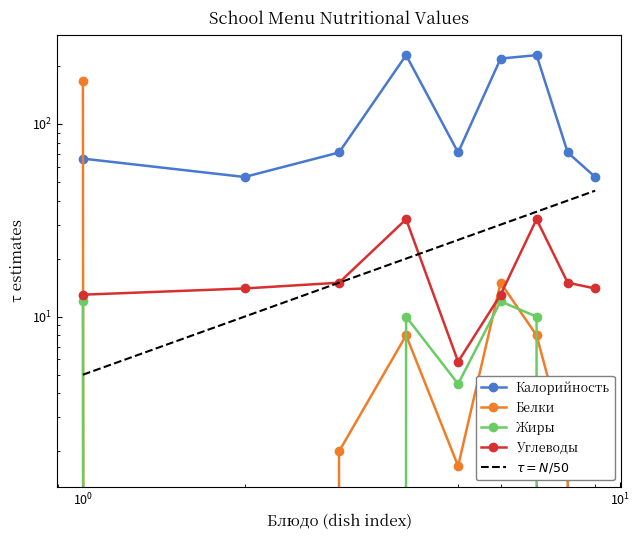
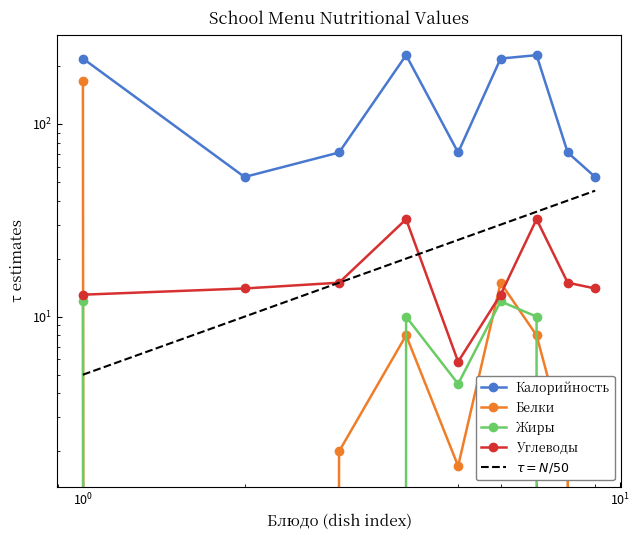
Калорийность, 10^0: 66 -> 220
